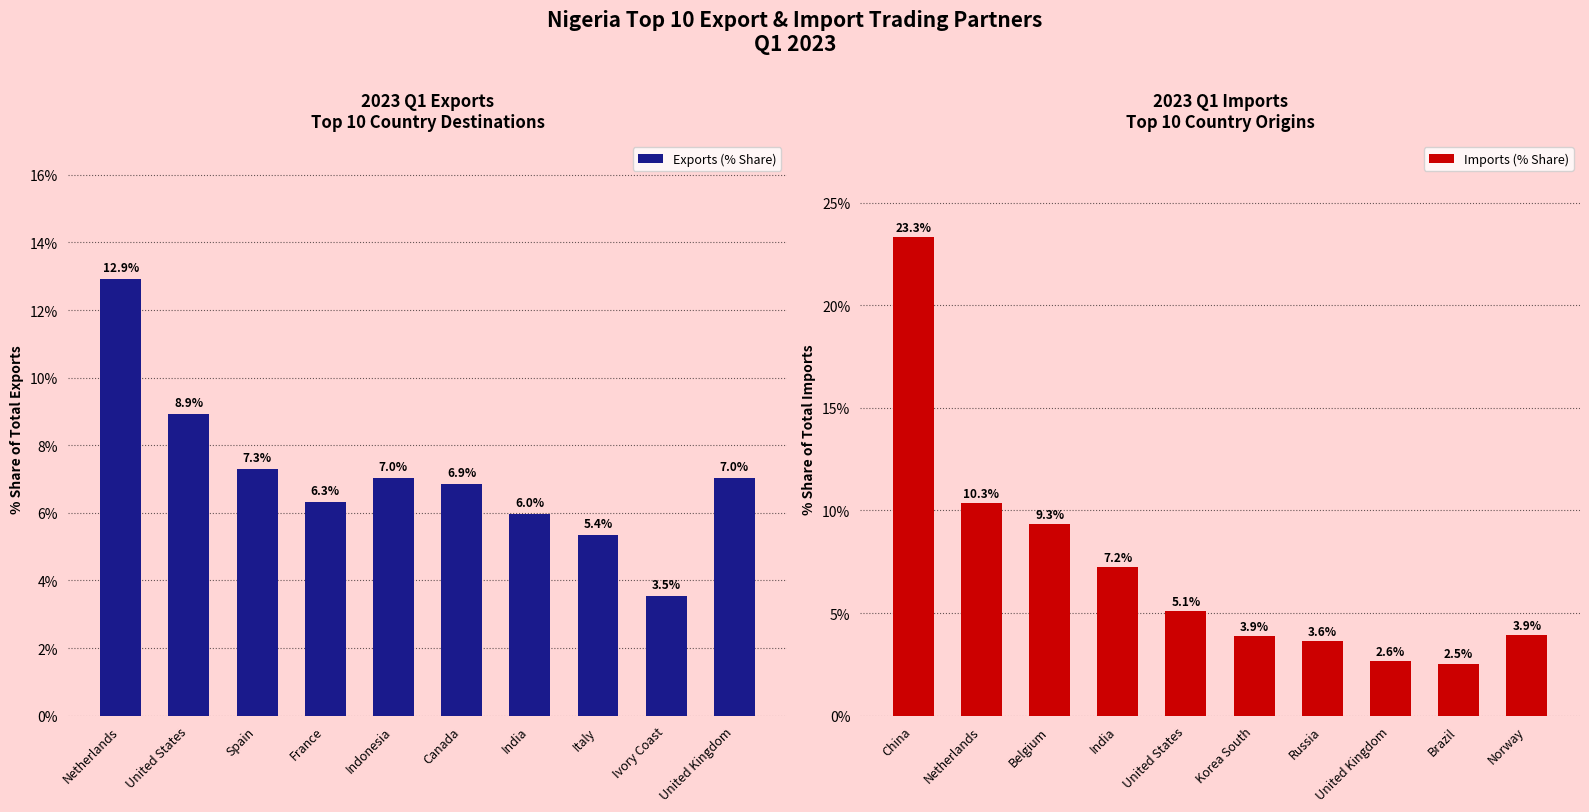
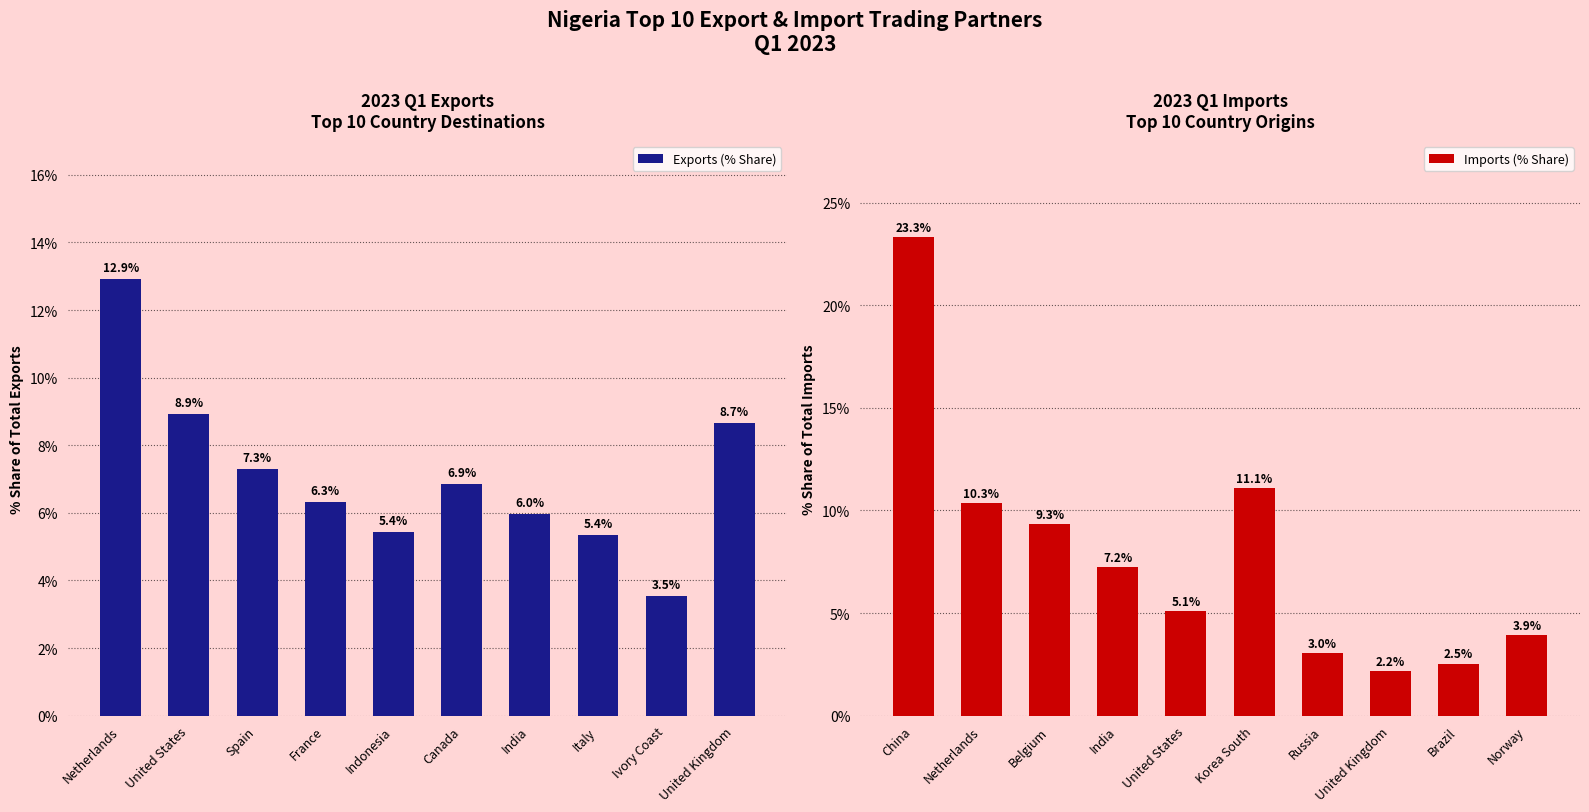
2023 Q1 Exports Top 10 Country Destinations, Indonesia: 7.0% -> 5.4%
2023 Q1 Exports Top 10 Country Destinations, United Kingdom: 7.0% -> 8.7%
2023 Q1 Imports Top 10 Country Origins, Korea South: 3.9% -> 11.1%
2023 Q1 Imports Top 10 Country Origins, Russia: 3.6% -> 3.0%
2023 Q1 Imports Top 10 Country Origins, United Kingdom: 2.6% -> 2.2%
